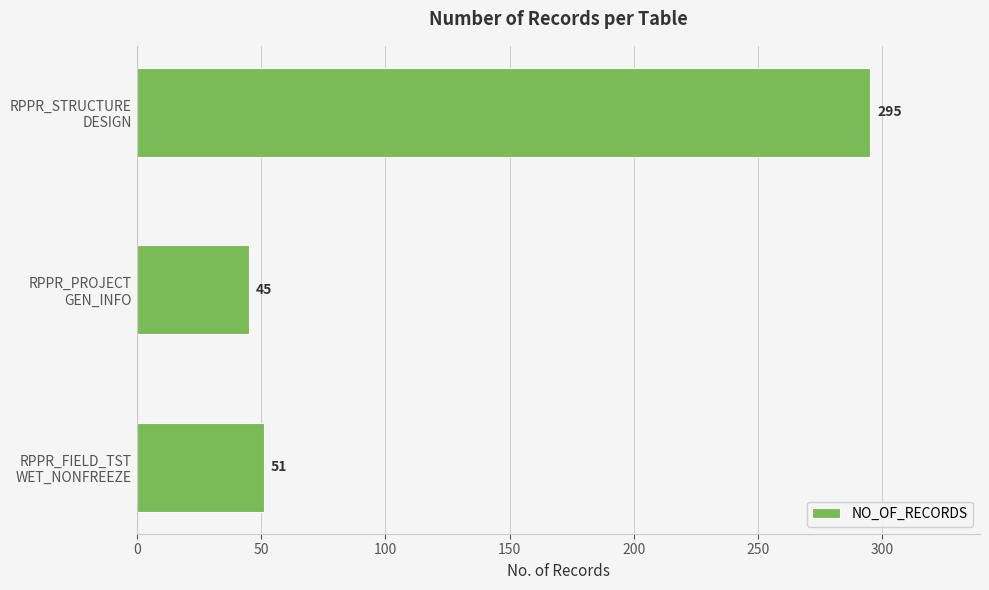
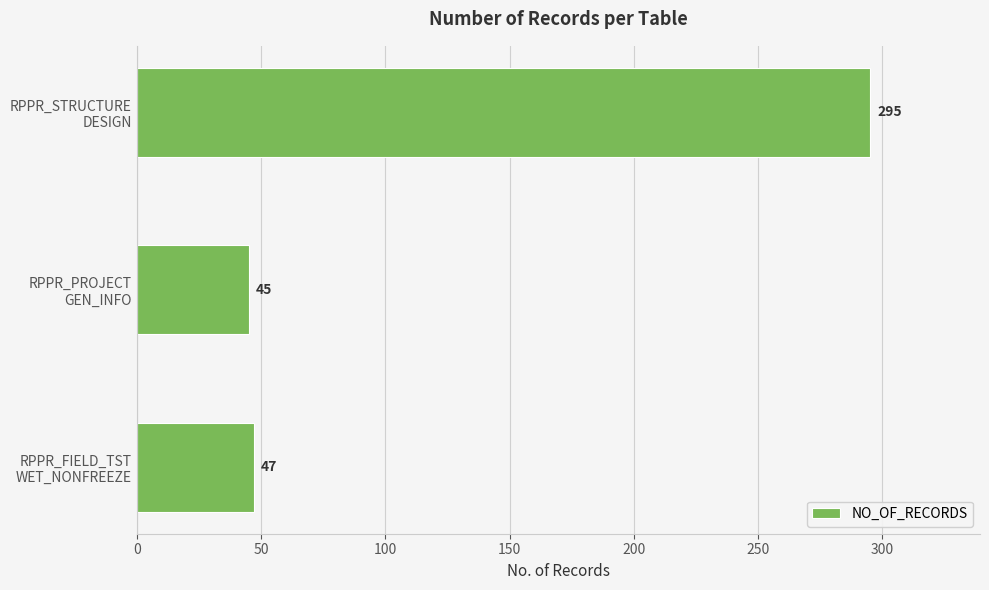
RPPR_FIELD_TST WET_NONFREEZE: 51 -> 47
